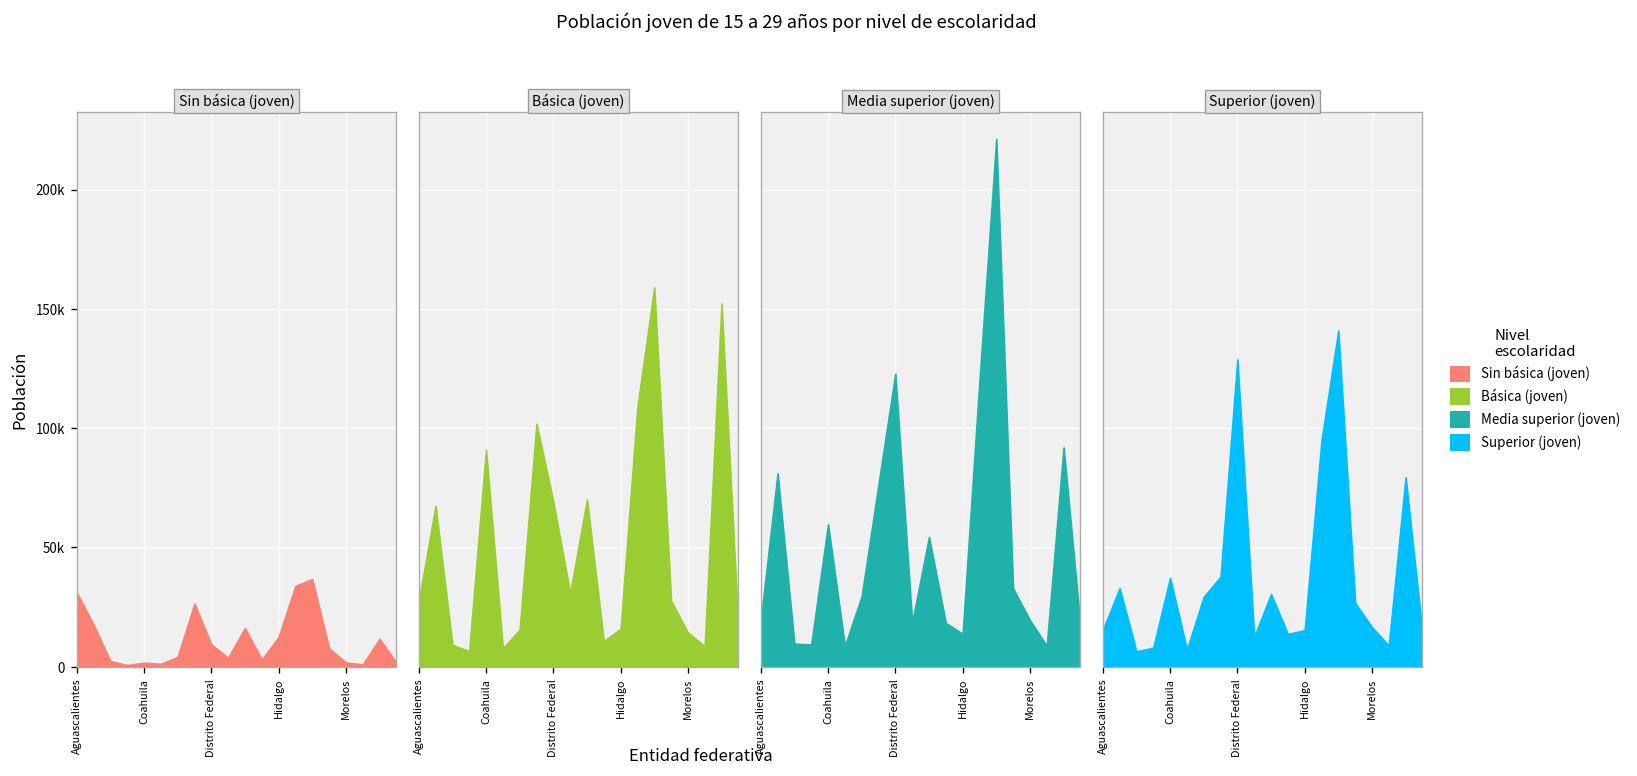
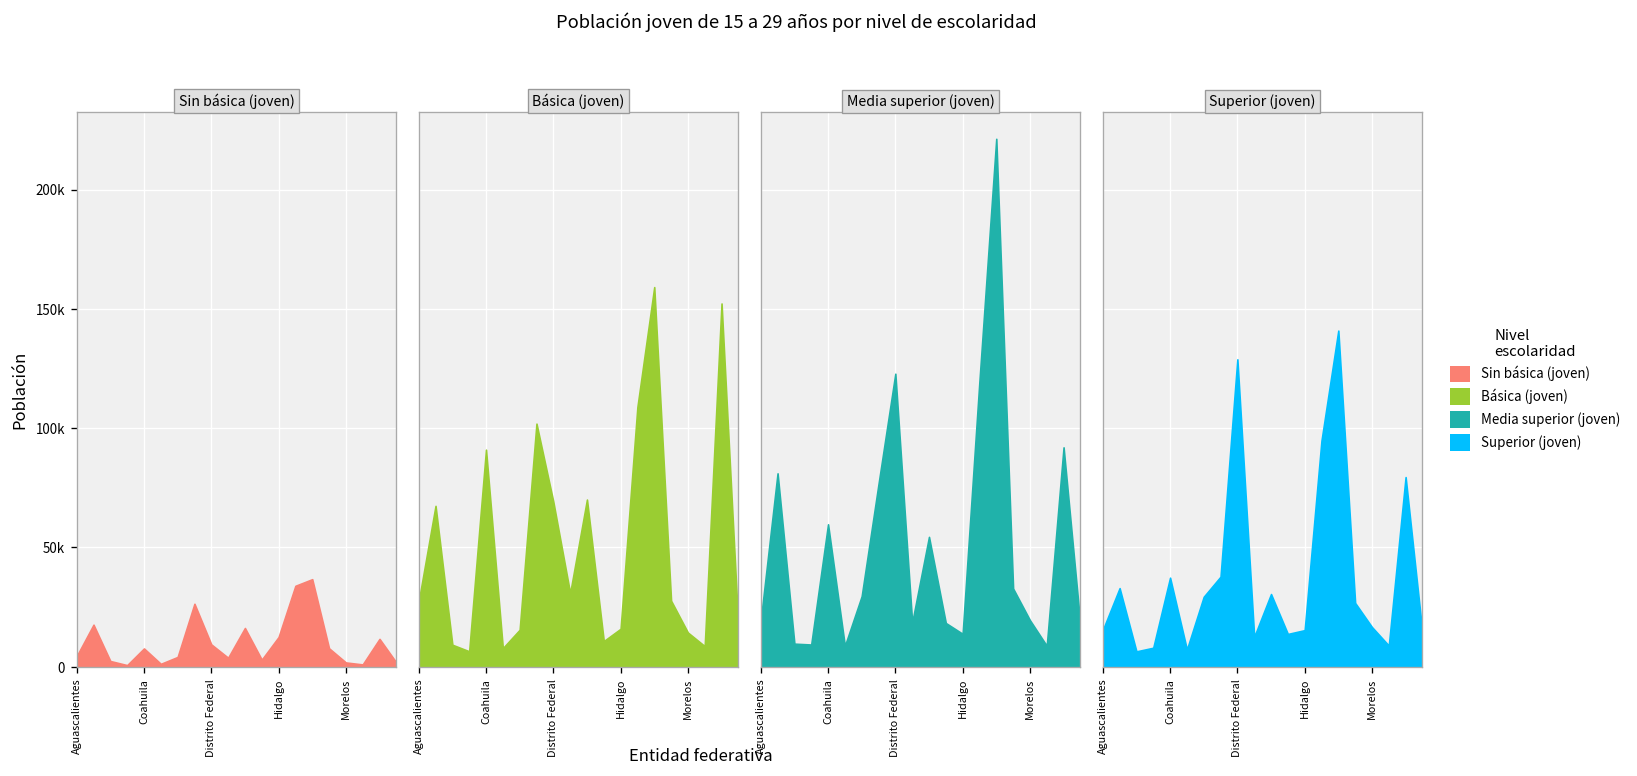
Sin básica (joven), Aguascalientes: 31000 -> 4000
Sin básica (joven), Coahuila: 2000 -> 8000
